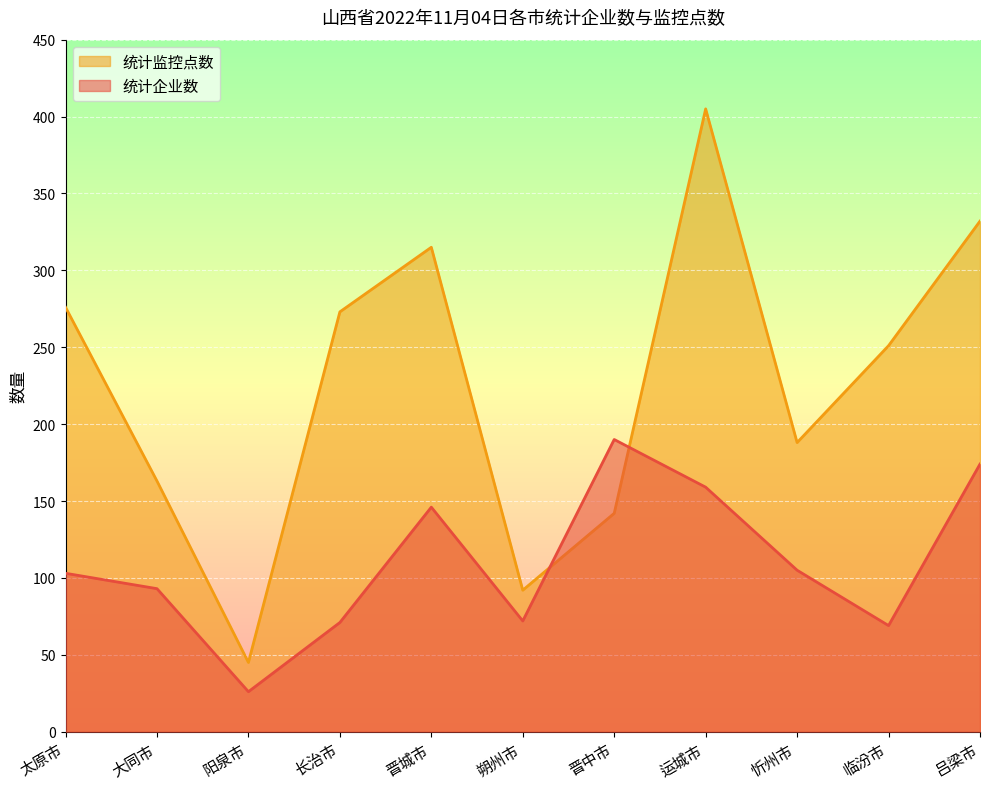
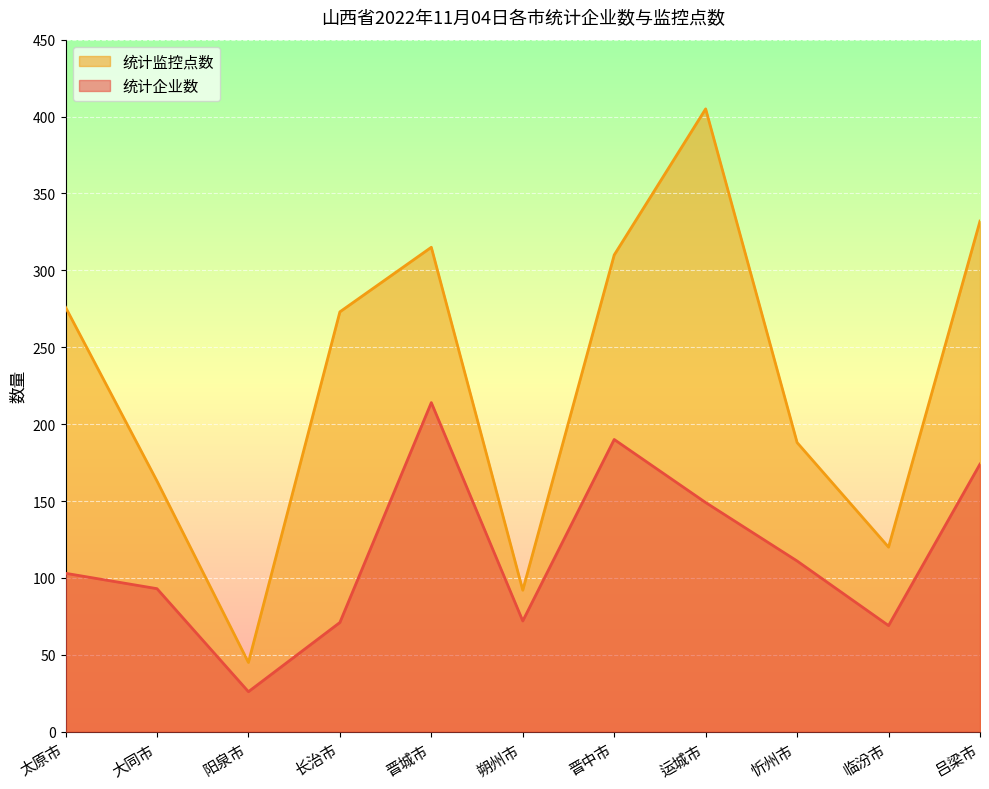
统计企业数, 晋城市: 146 -> 214
统计监控点数, 晋中市: 142 -> 310
统计企业数, 运城市: 159 -> 149
统计企业数, 忻州市: 105 -> 111
统计监控点数, 临汾市: 251 -> 120
